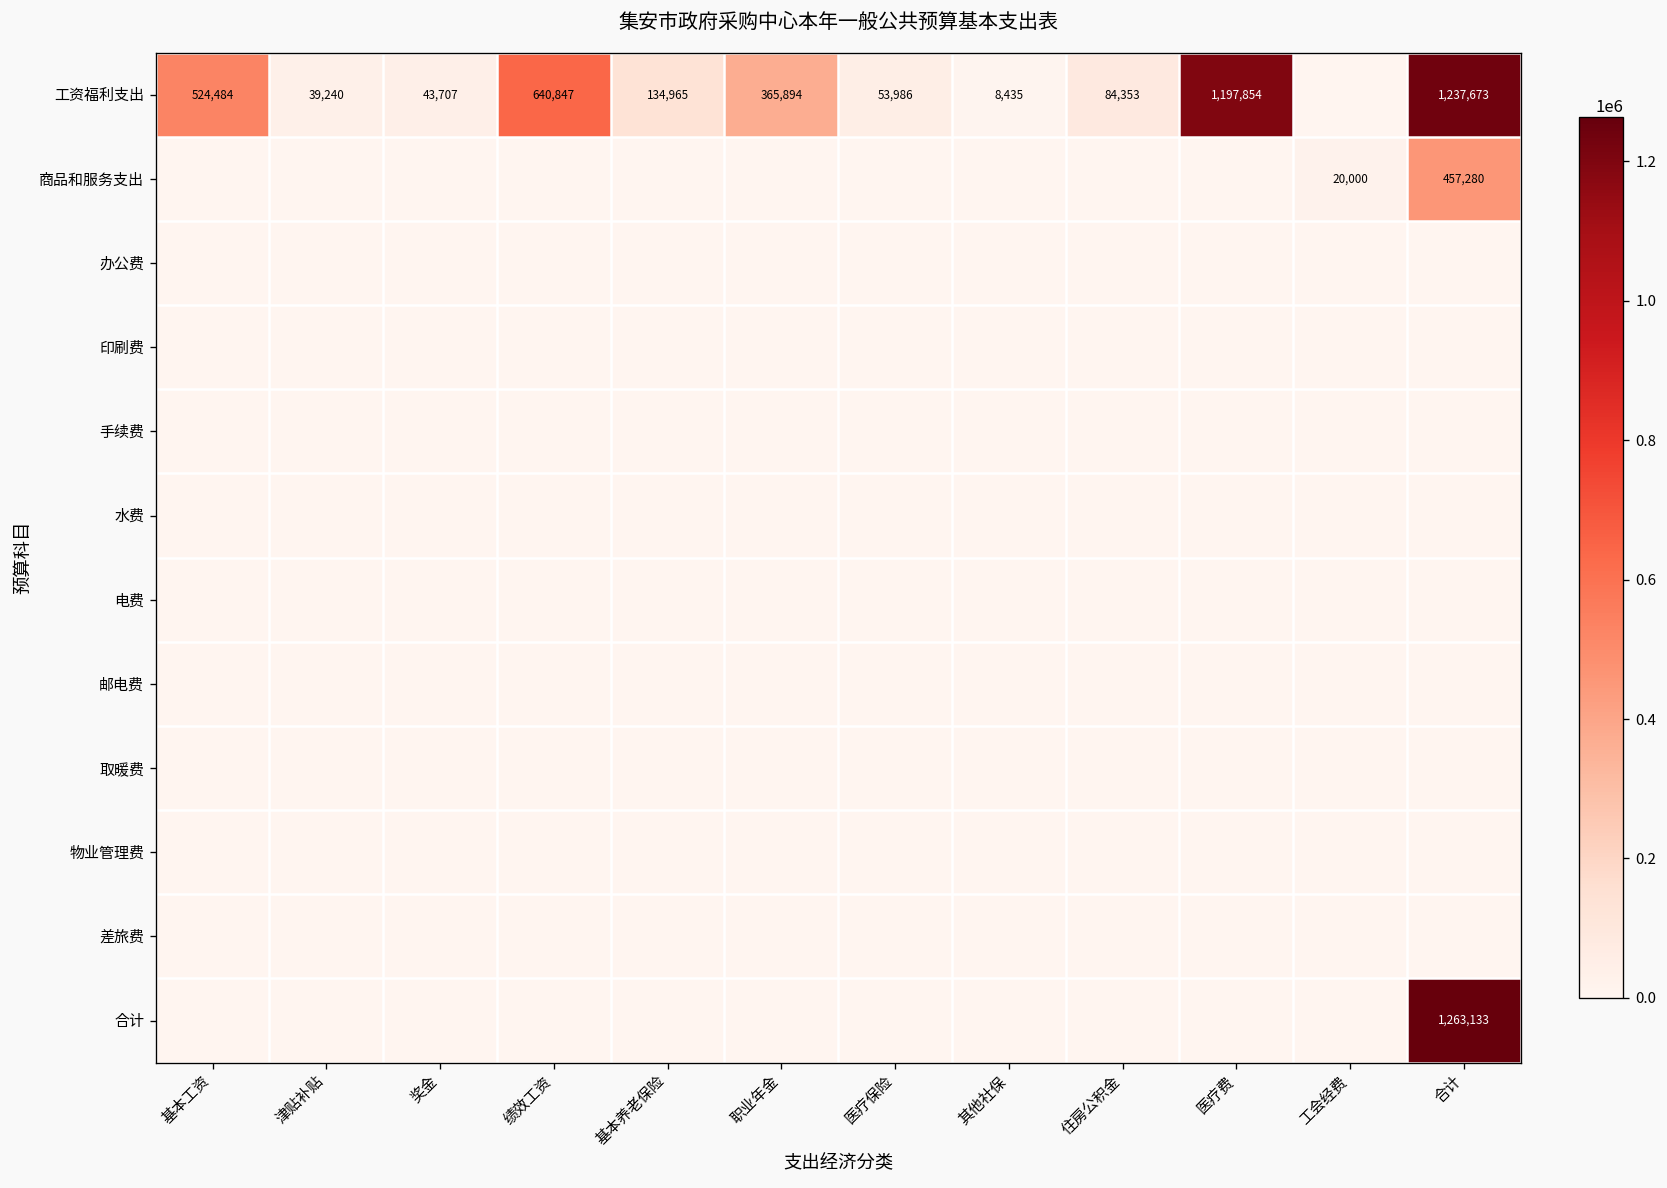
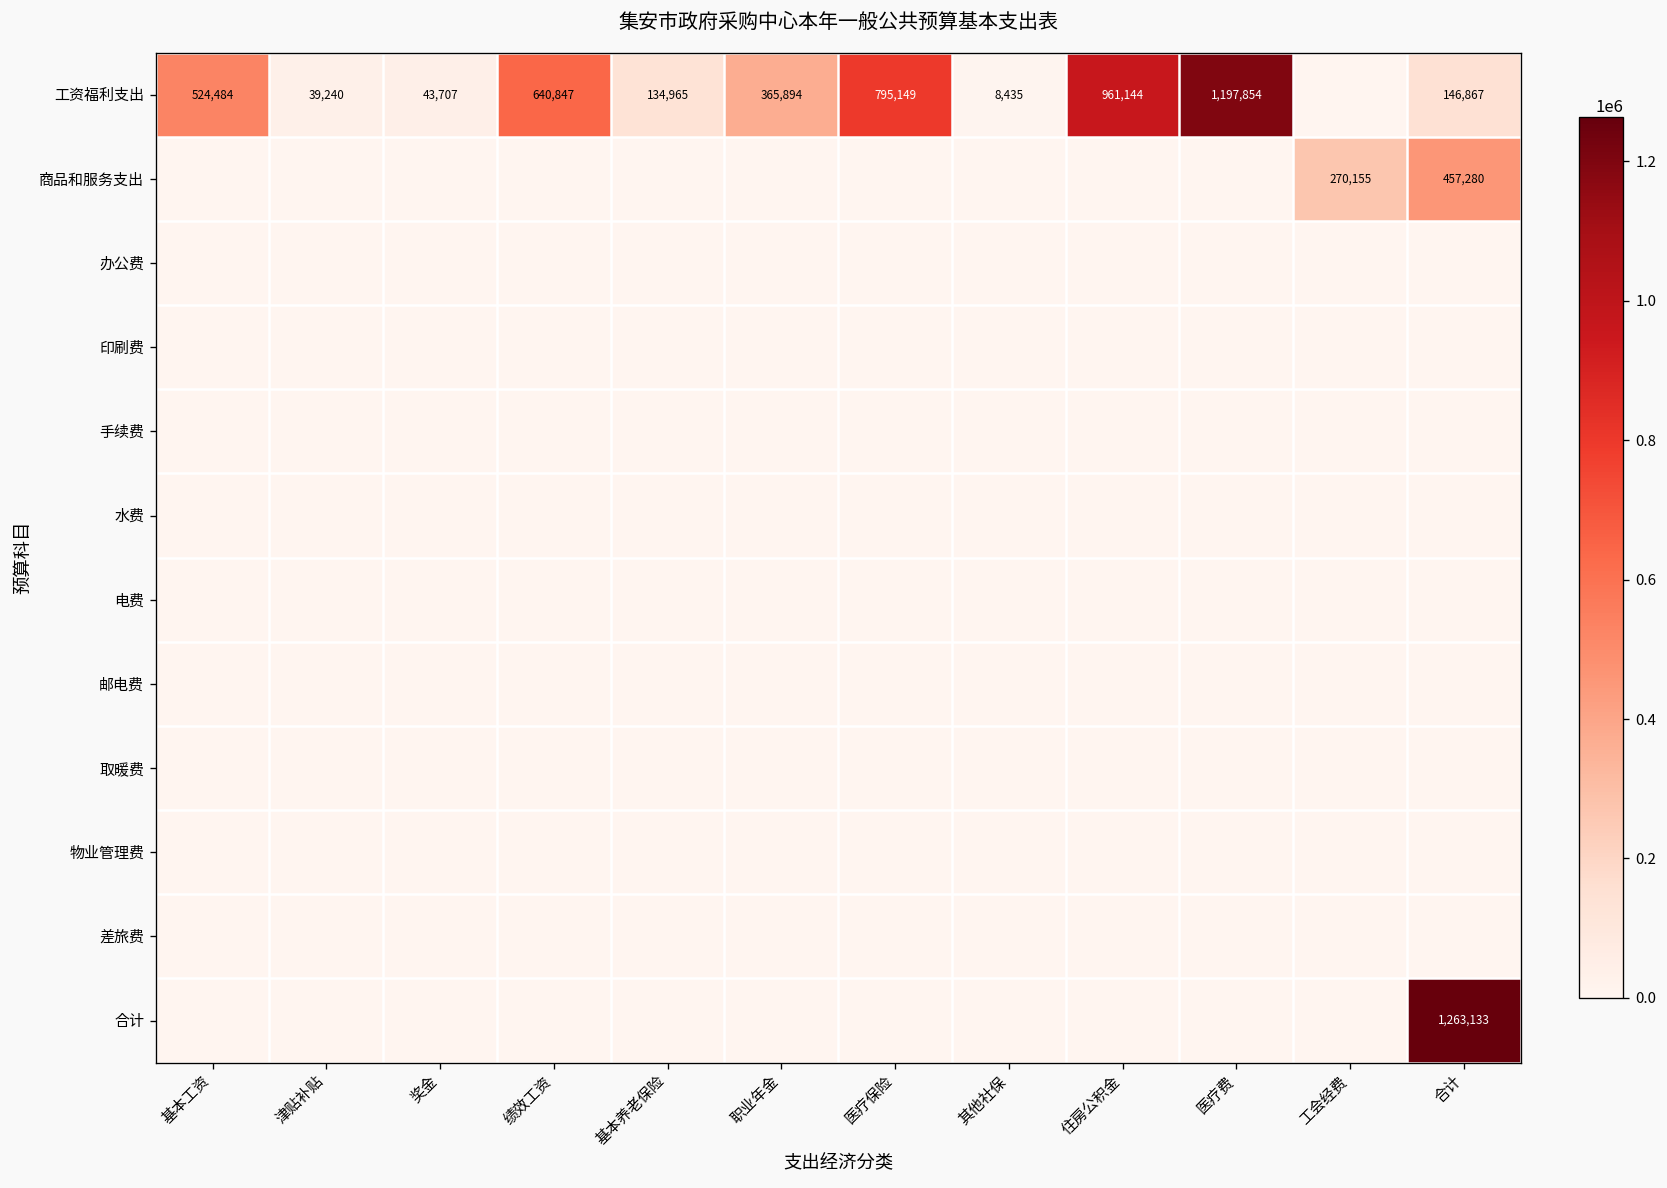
工资福利支出, 医疗保险: 53,986 -> 795,149
工资福利支出, 住房公积金: 84,353 -> 961,144
工资福利支出, 合计: 1,237,673 -> 146,867
商品和服务支出, 工会经费: 20,000 -> 270,155
